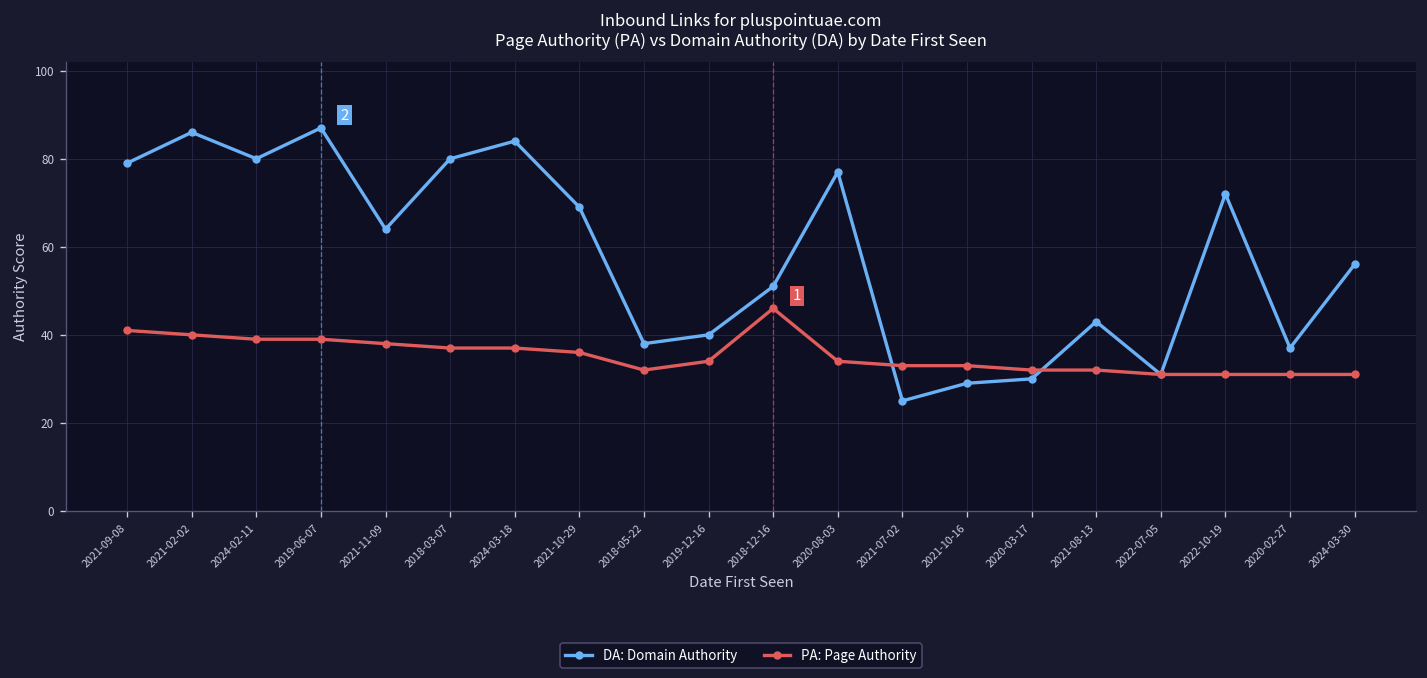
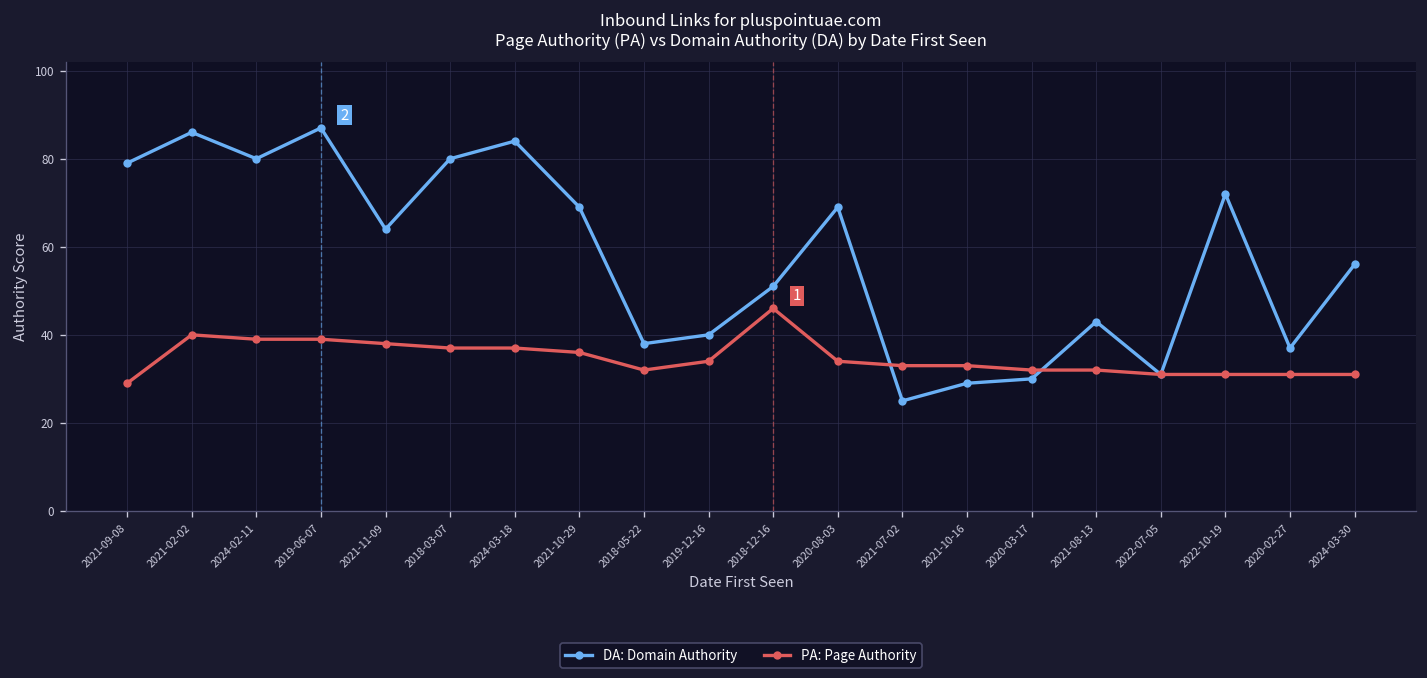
PA: Page Authority, 2021-09-08: 41 -> 29
DA: Domain Authority, 2020-08-03: 77 -> 69
